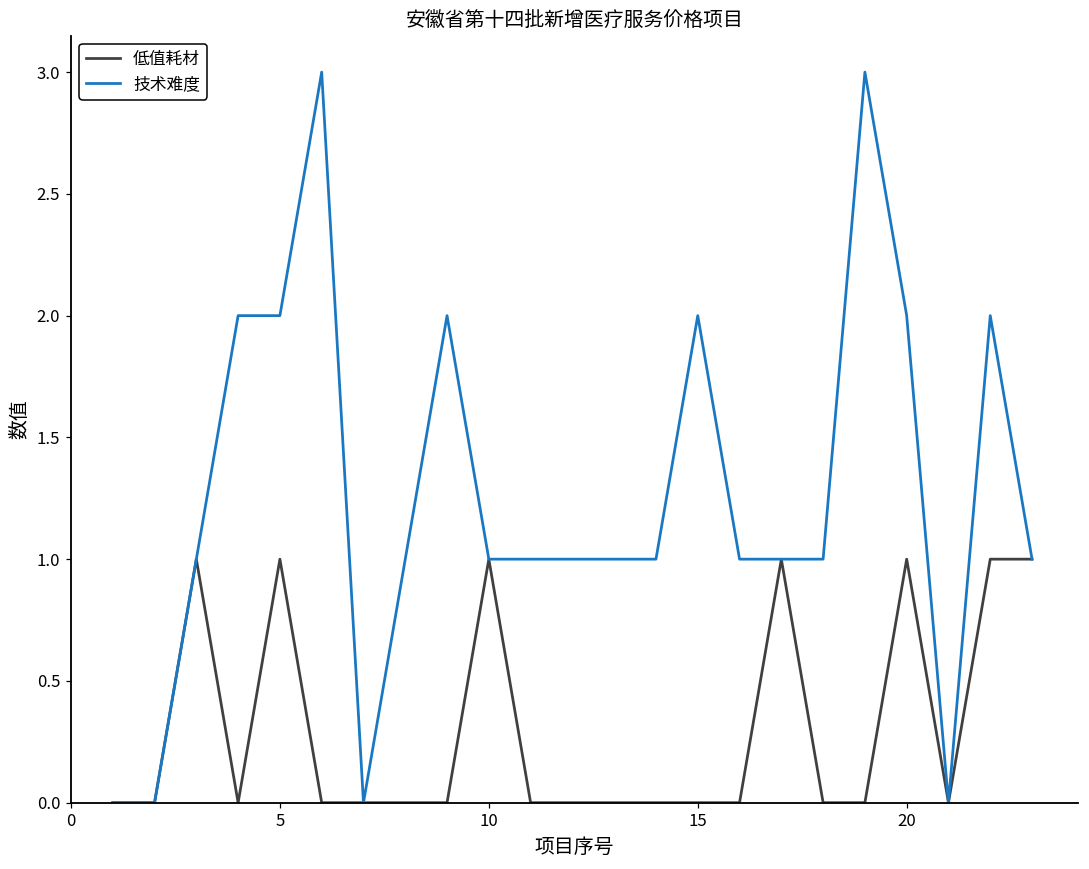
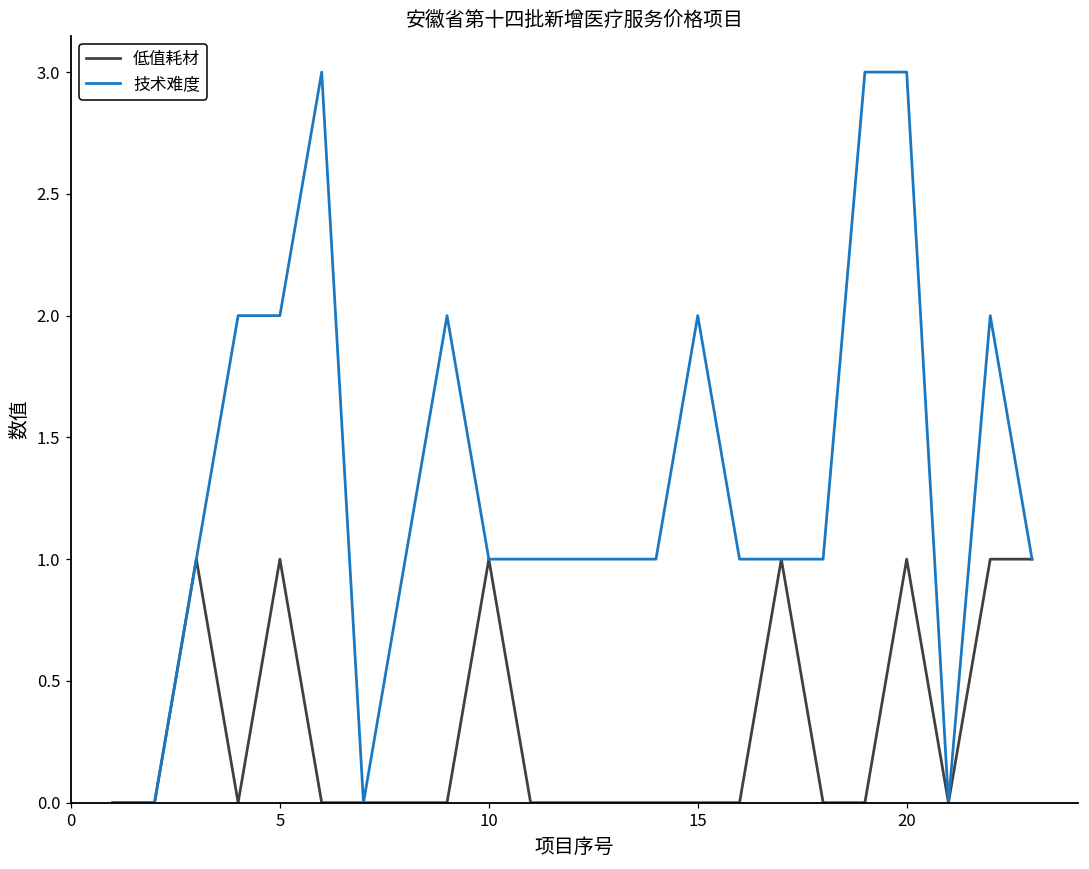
技术难度, 20: 2 -> 3
